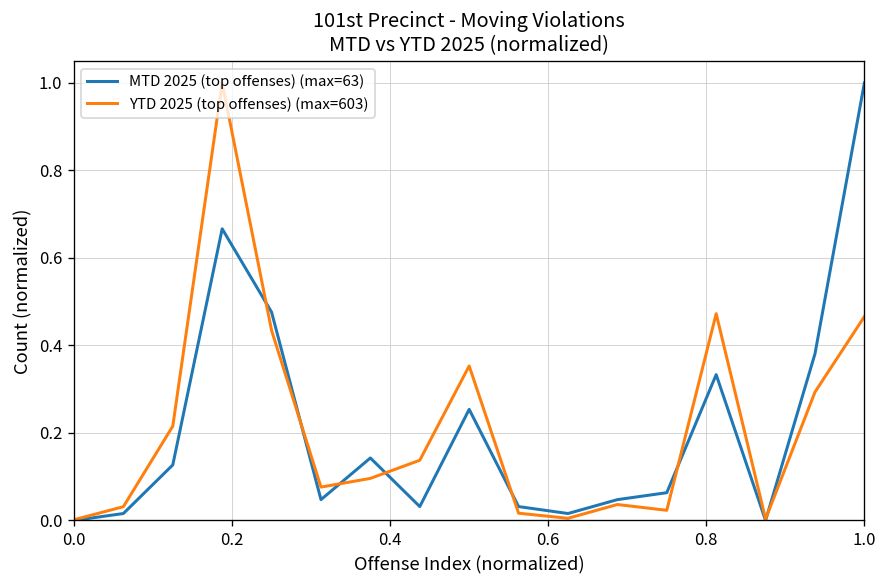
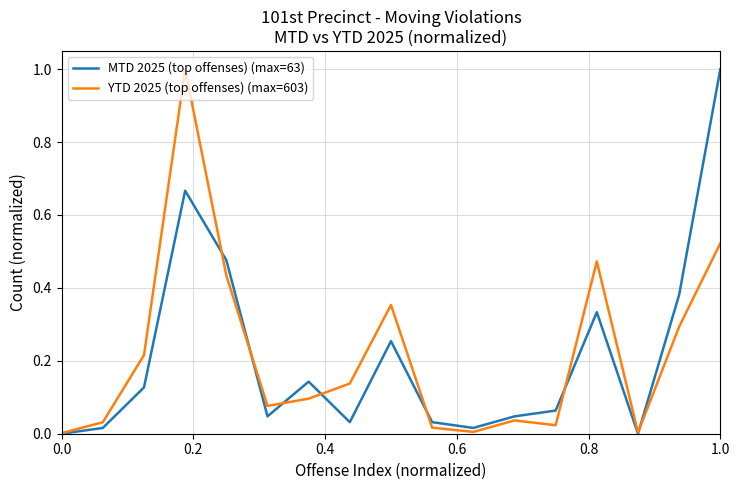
YTD 2025 (top offenses) (max=603), 1.0: 0.47 -> 0.52
